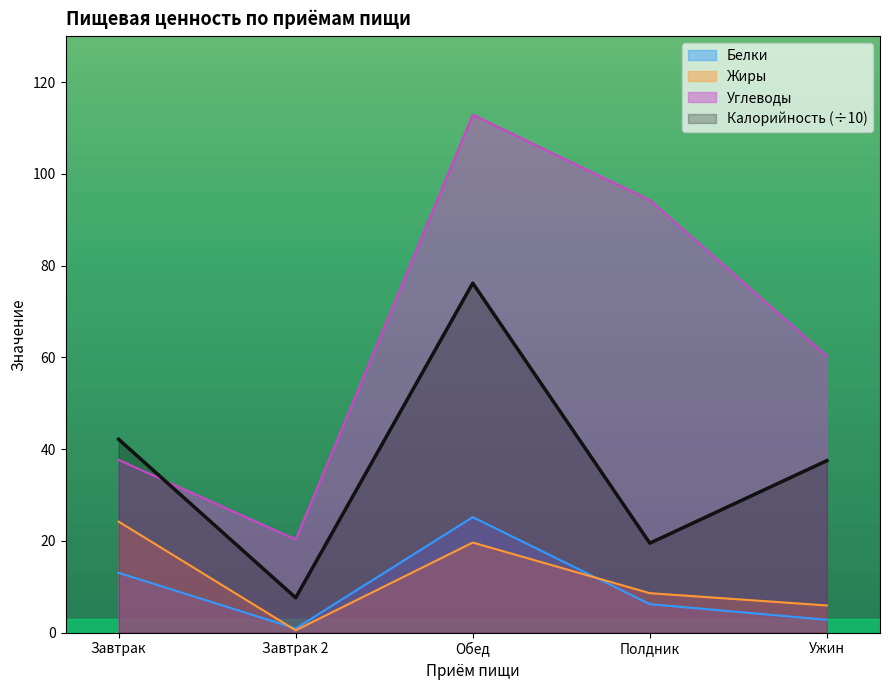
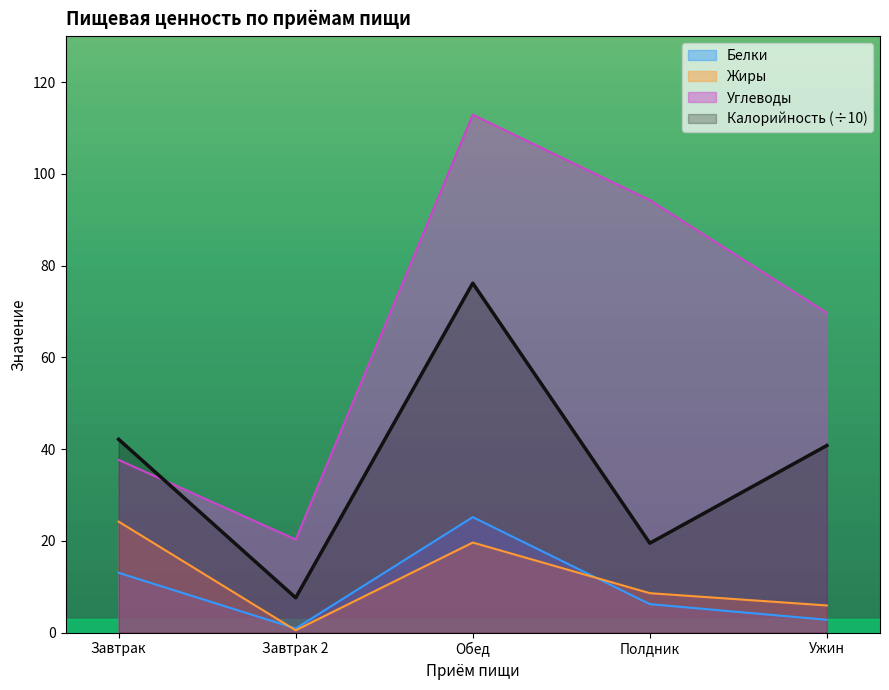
Углеводы, Ужин: 60 -> 70
Калорийность (÷10), Ужин: 38 -> 41
